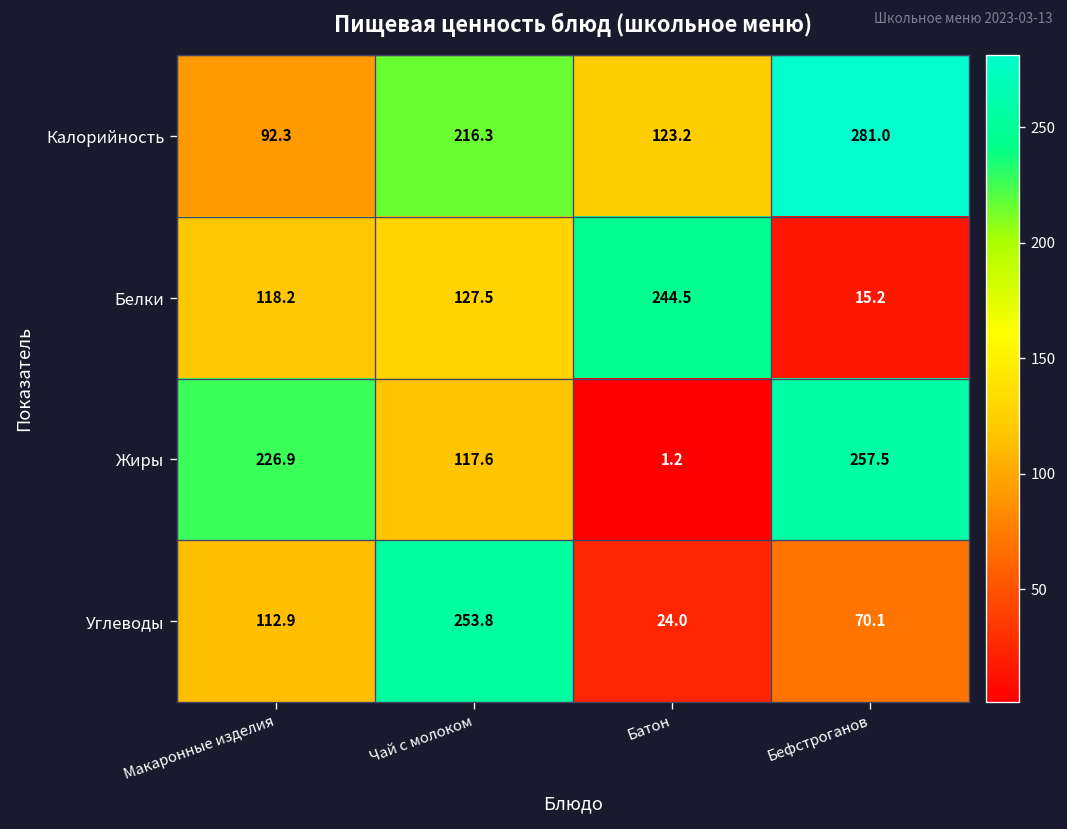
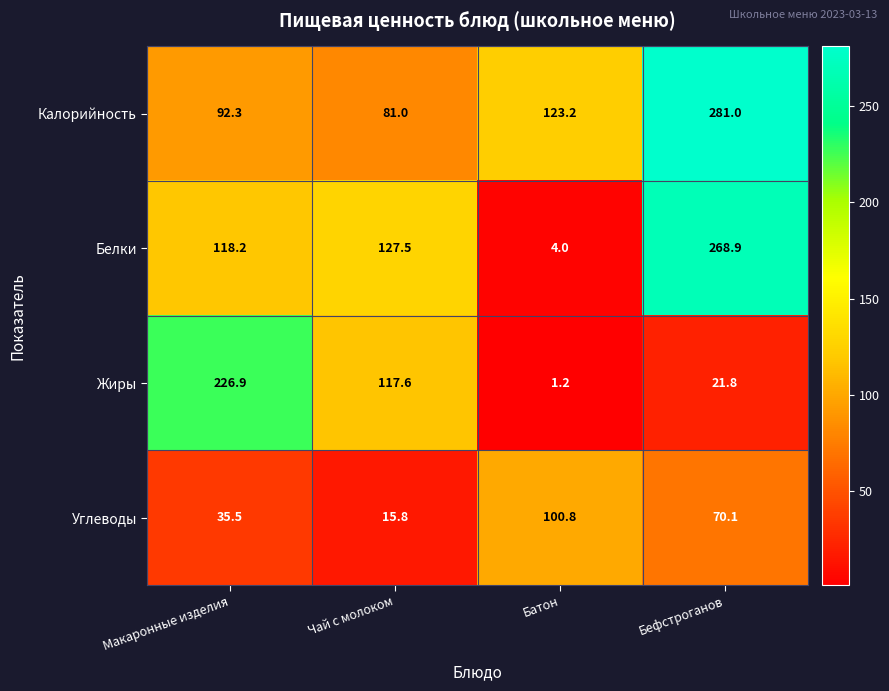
Калорийность, Чай с молоком: 216.3 -> 81.0
Белки, Батон: 244.5 -> 4.0
Белки, Бефстроганов: 15.2 -> 268.9
Жиры, Бефстроганов: 257.5 -> 21.8
Углеводы, Макаронные изделия: 112.9 -> 35.5
Углеводы, Чай с молоком: 253.8 -> 15.8
Углеводы, Батон: 24.0 -> 100.8
